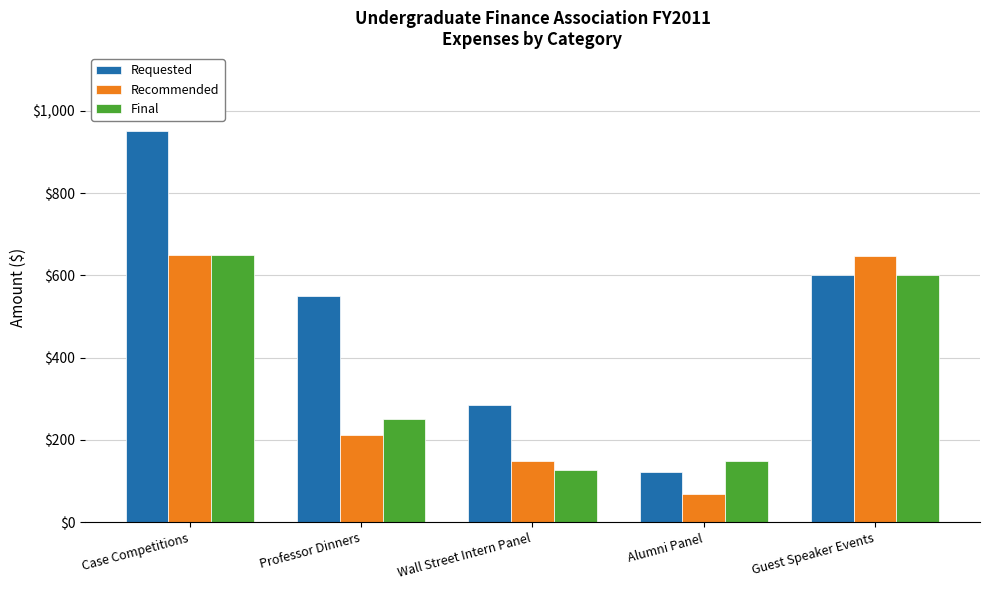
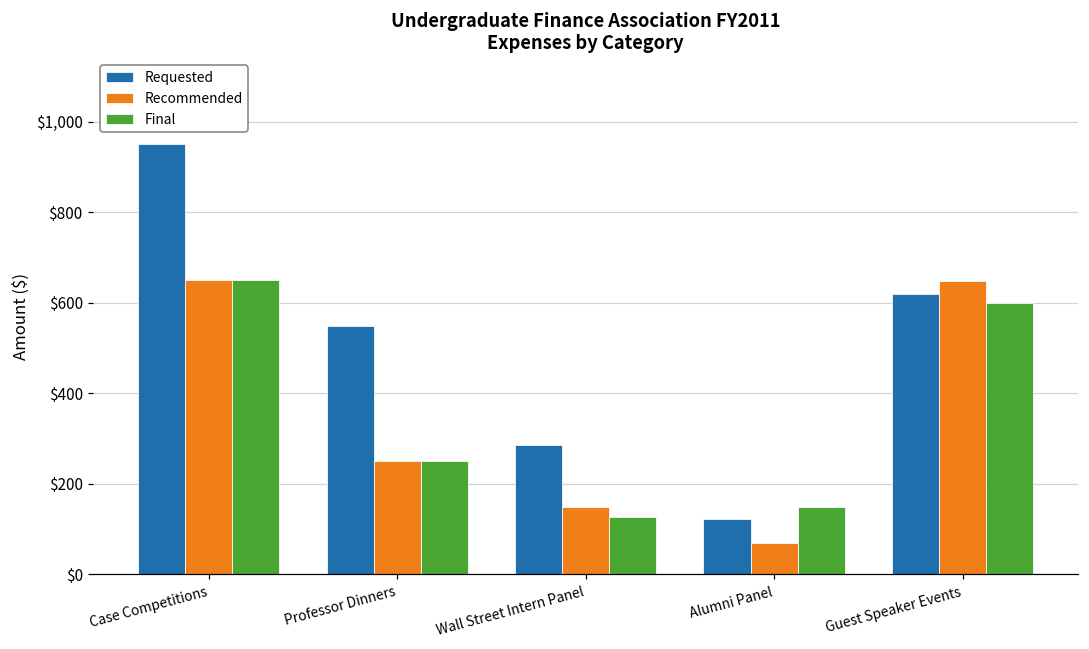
Recommended, Professor Dinners: $210 -> $250
Requested, Guest Speaker Events: $600 -> $620
